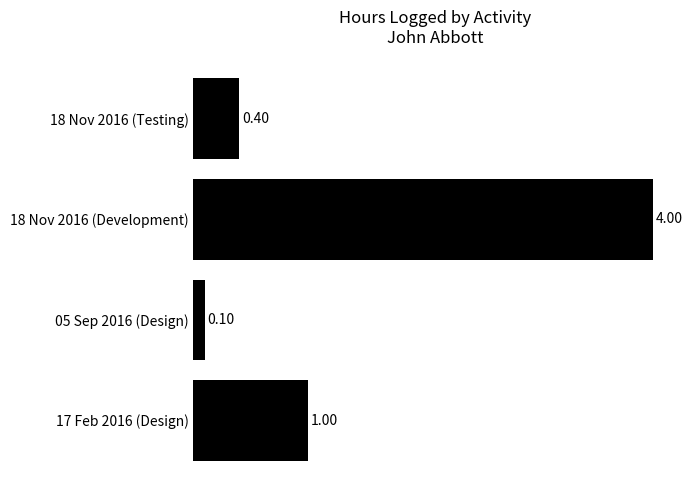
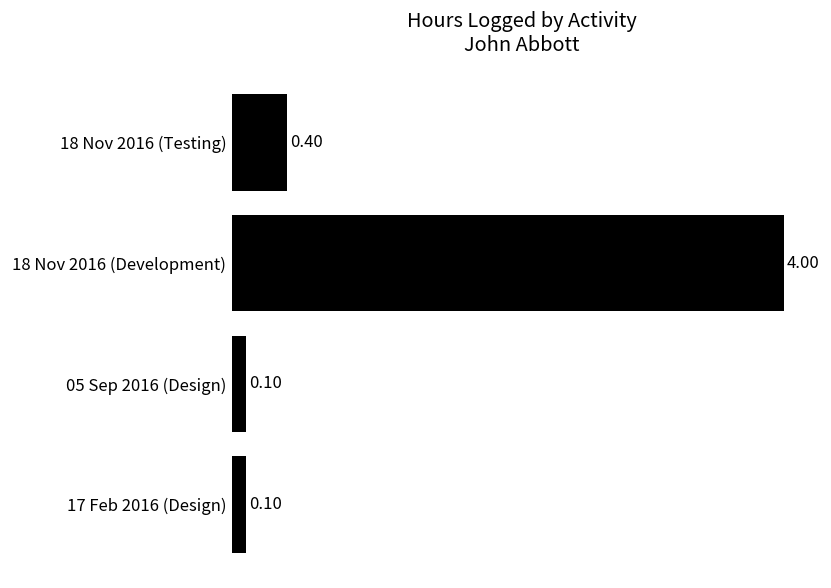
17 Feb 2016 (Design): 1.00 -> 0.10
